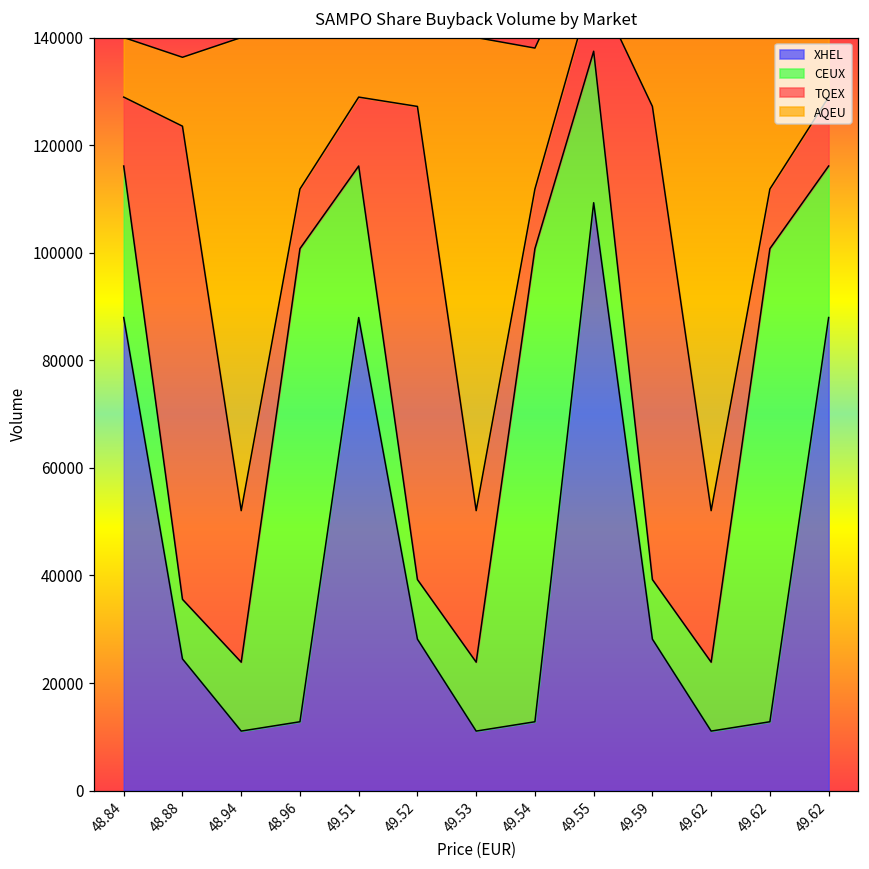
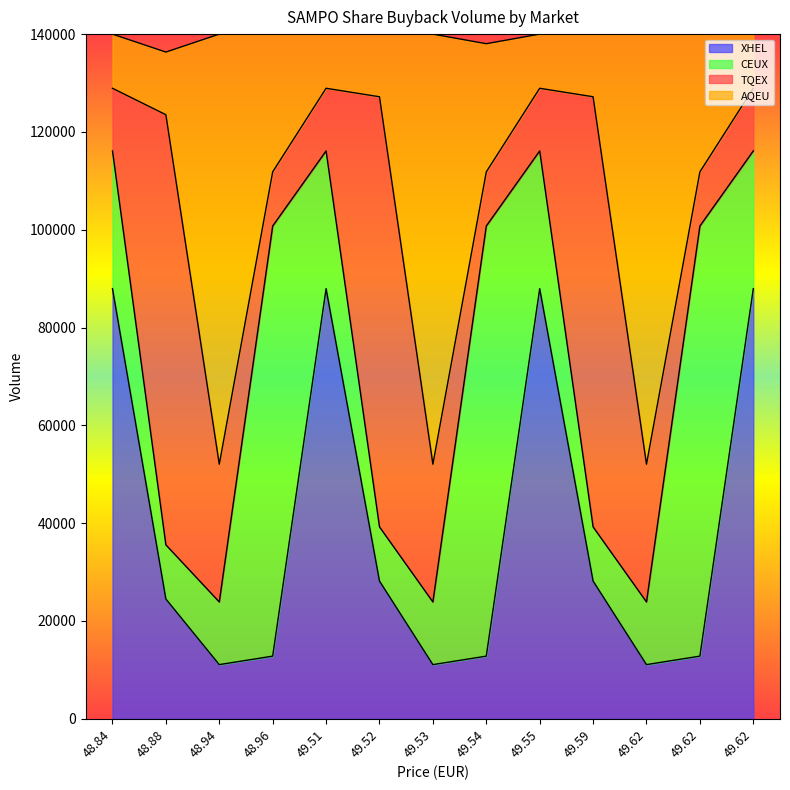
XHEL, 49.55: 109000 -> 88000
